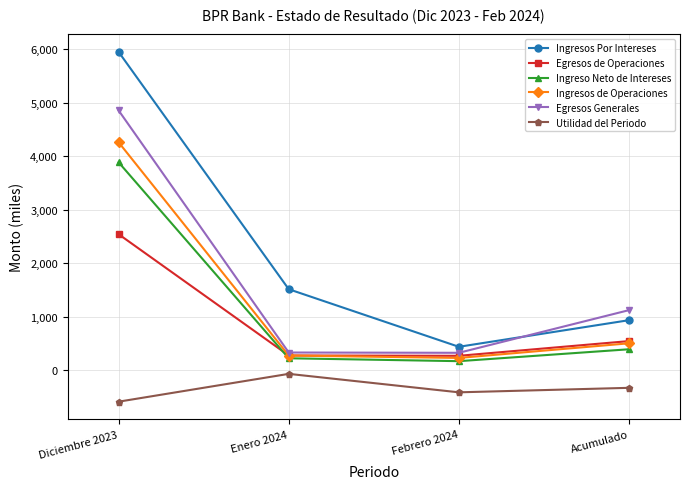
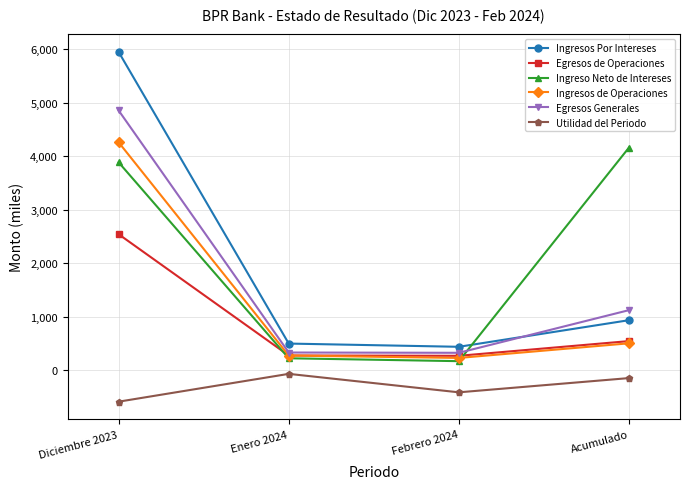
Ingresos Por Intereses, Enero 2024: 1,500 -> 500
Ingreso Neto de Intereses, Acumulado: 400 -> 4,200
Utilidad del Periodo, Acumulado: -300 -> -100
